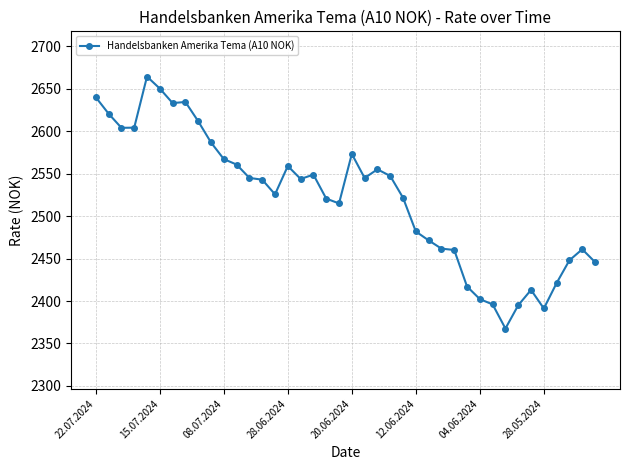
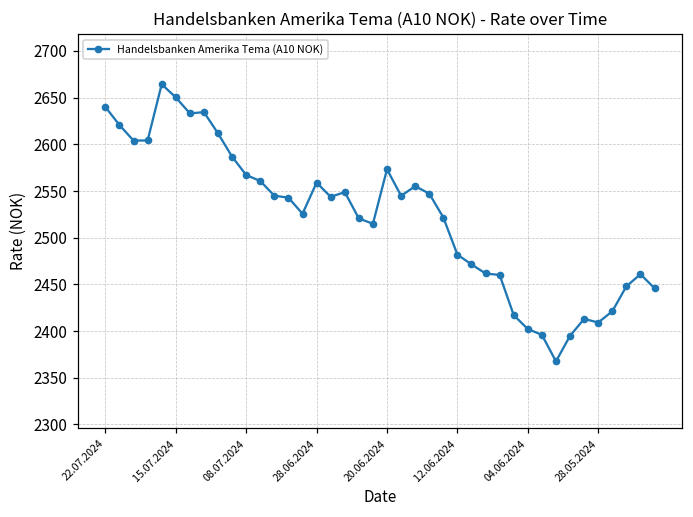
28.05.2024: 2390 -> 2410
